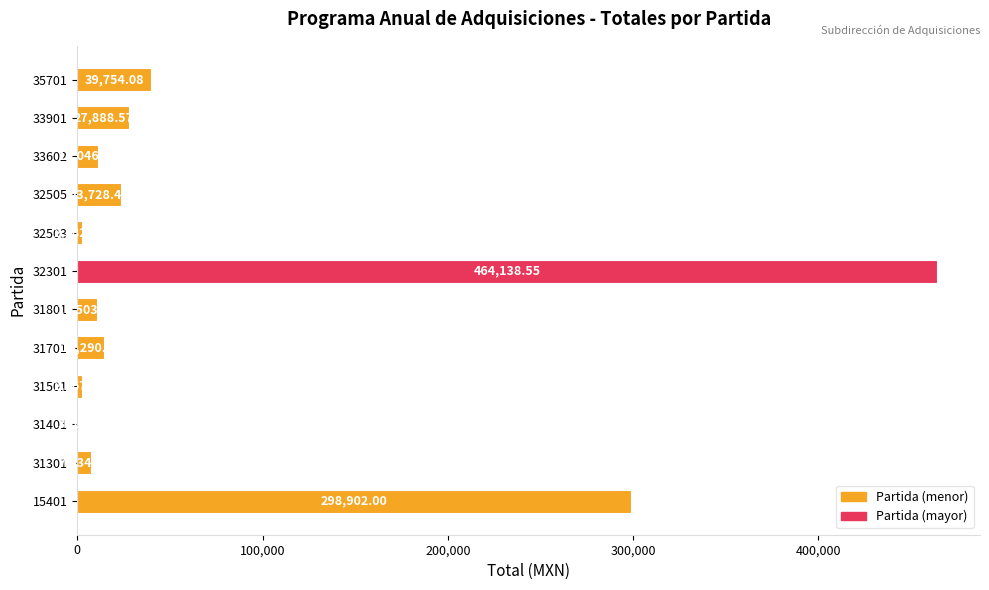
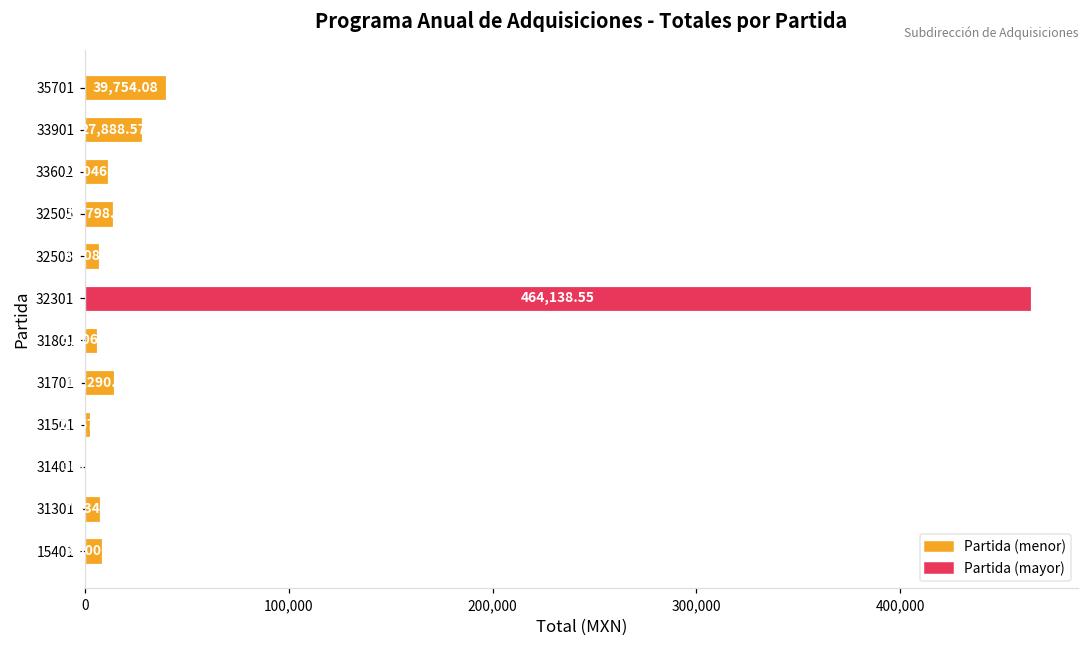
32505: 24,000 -> 14,000
32503: 2,000 -> 7,000
31801: 11,000 -> 6,000
15401: 299,000 -> 9,000
